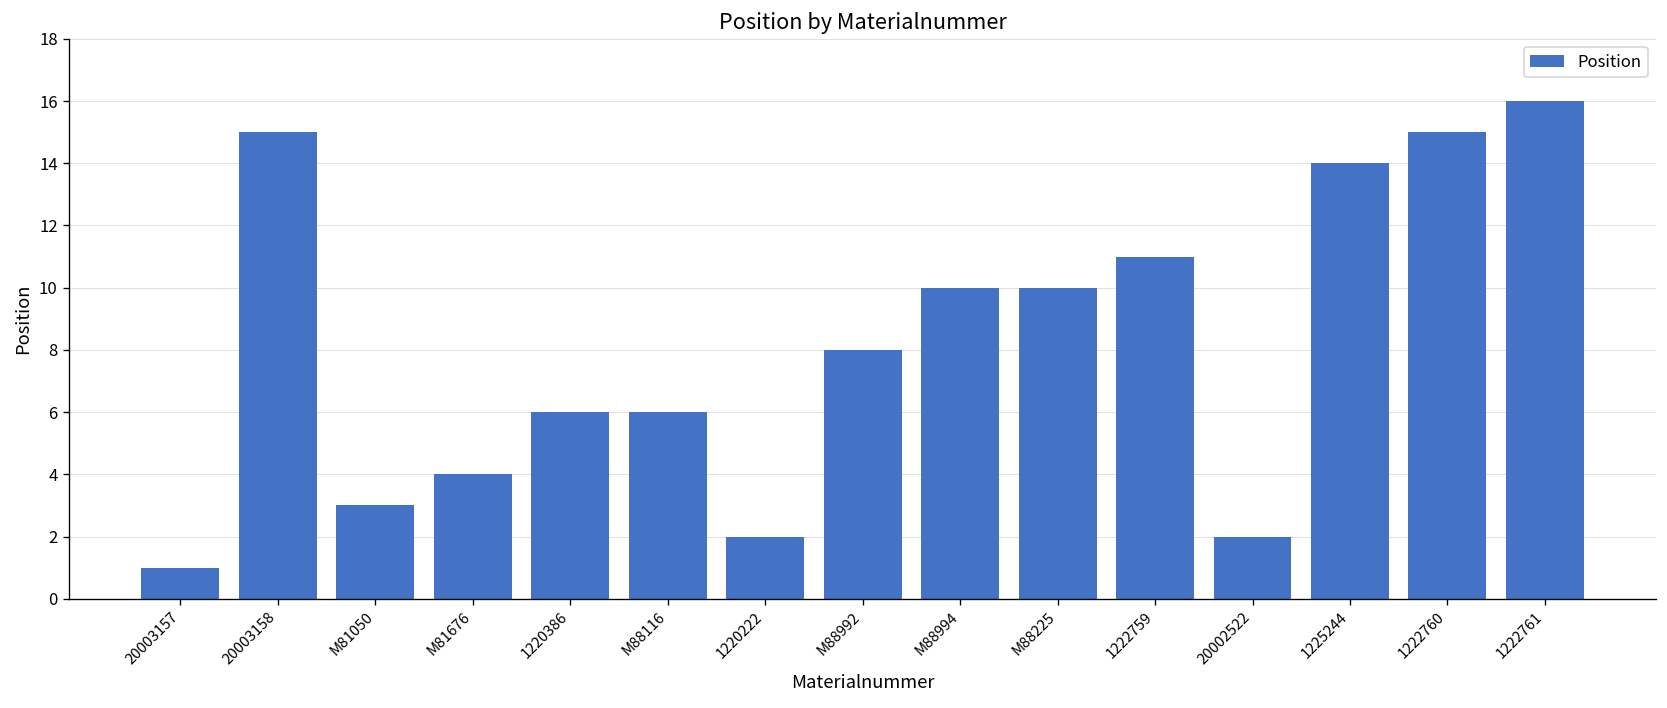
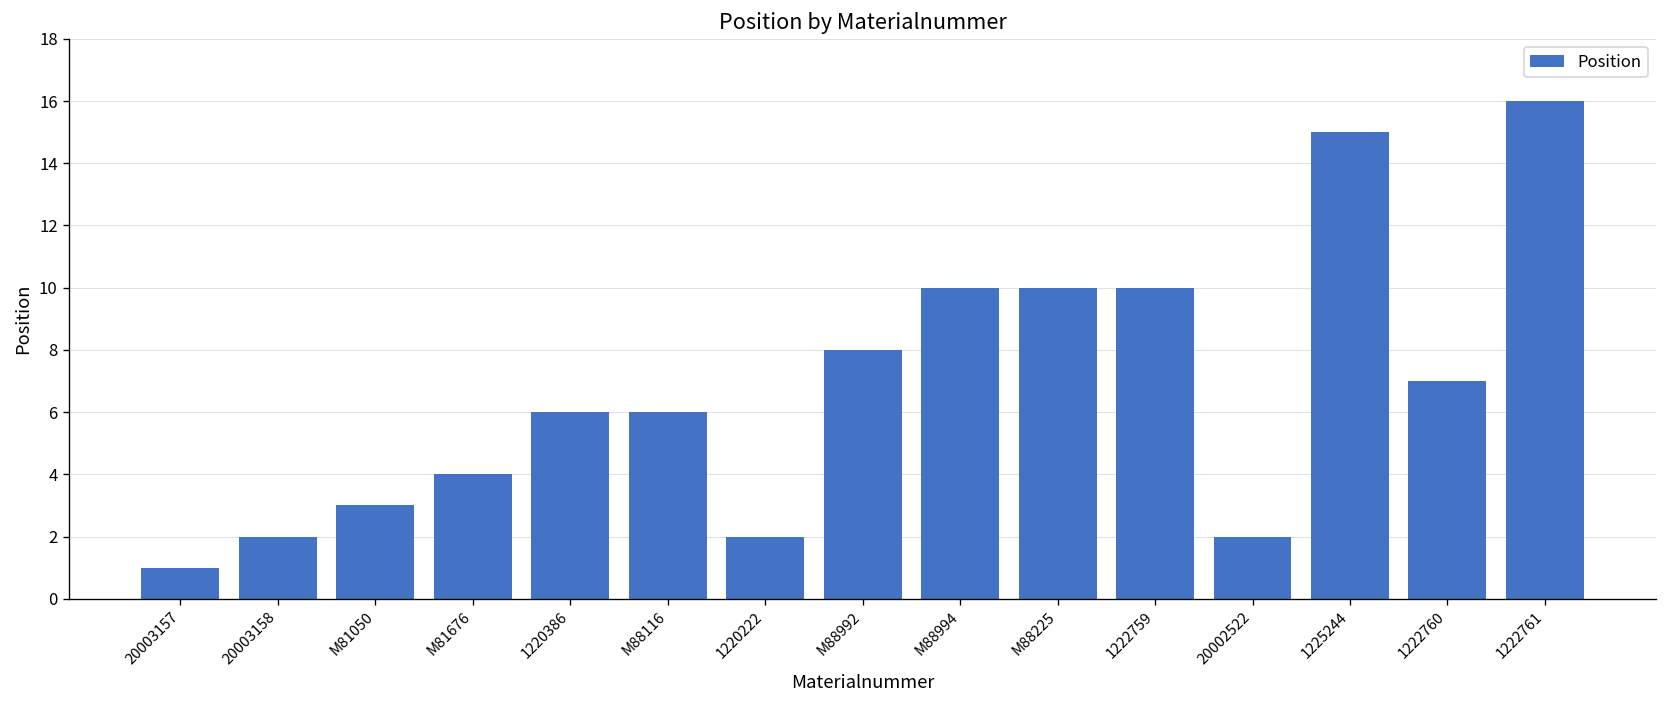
20003158: 15 -> 2
1222759: 11 -> 10
1225244: 14 -> 15
1222760: 15 -> 7
